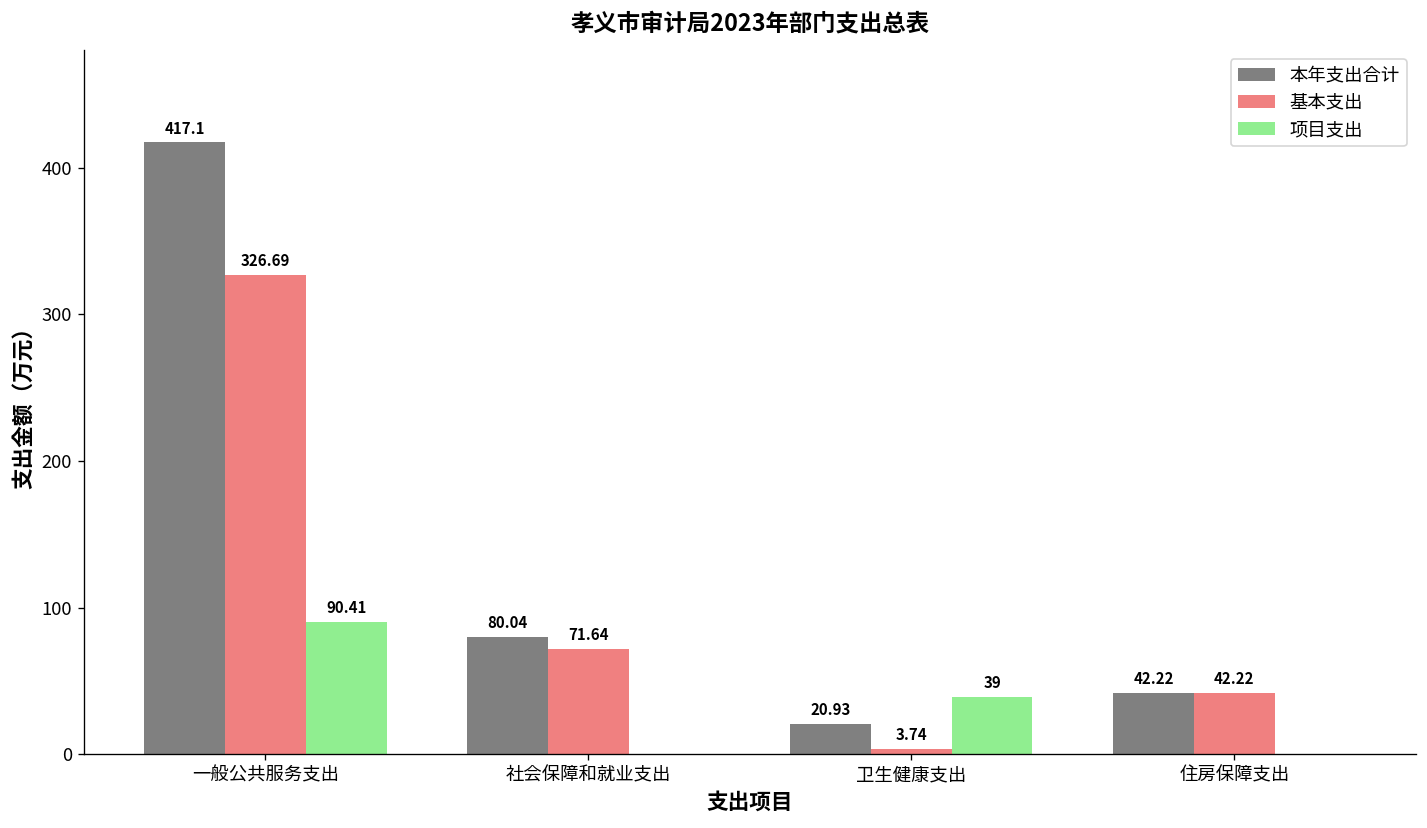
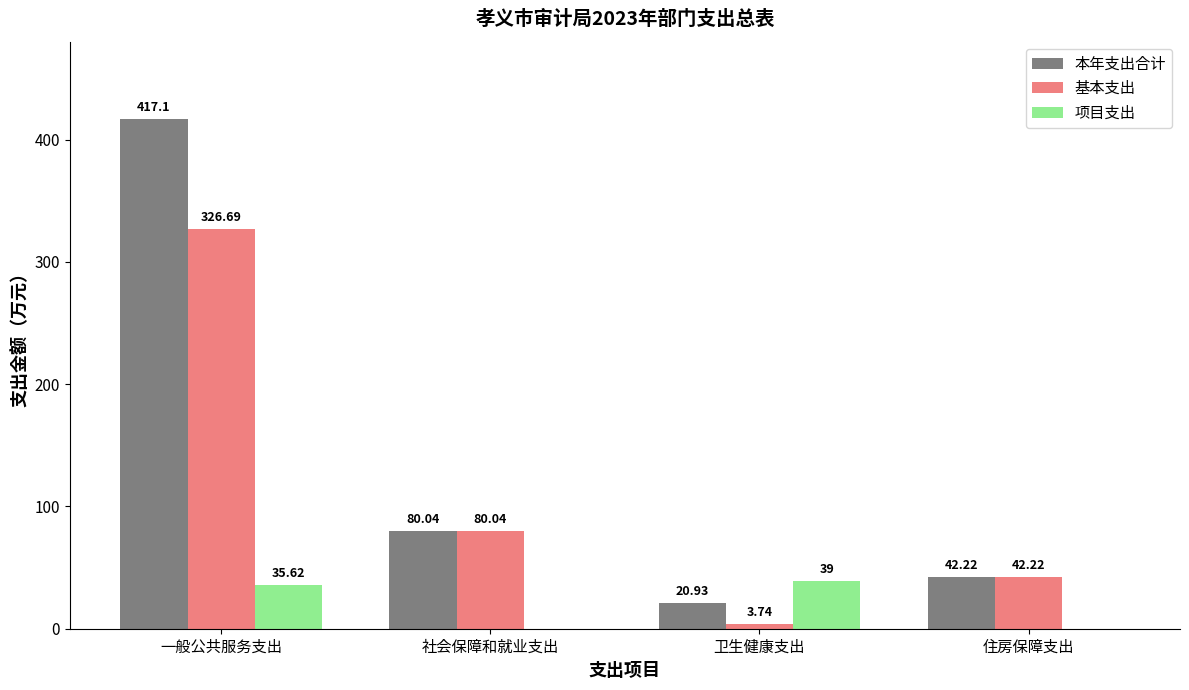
项目支出, 一般公共服务支出: 90.41 -> 35.62
基本支出, 社会保障和就业支出: 71.64 -> 80.04
